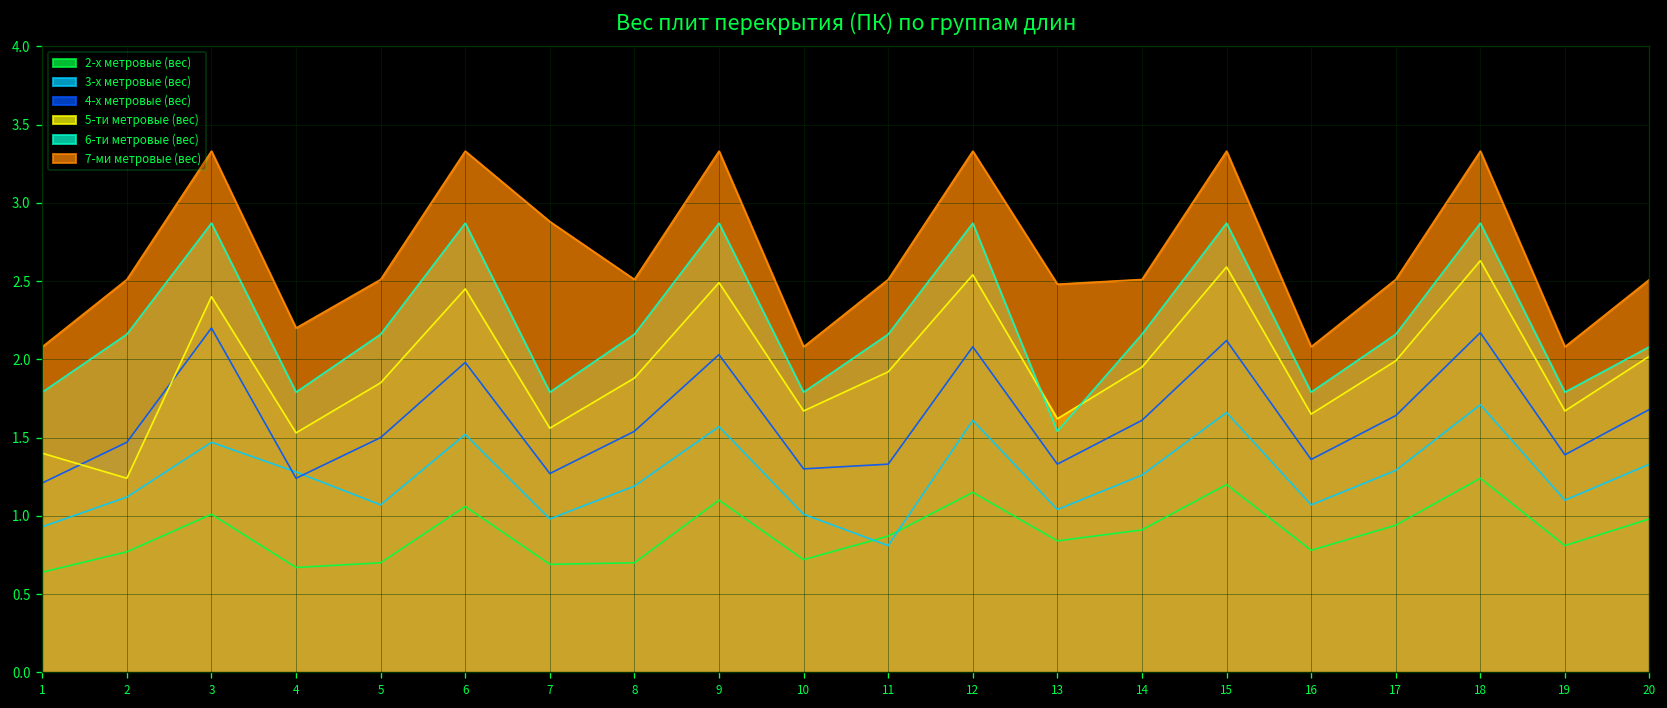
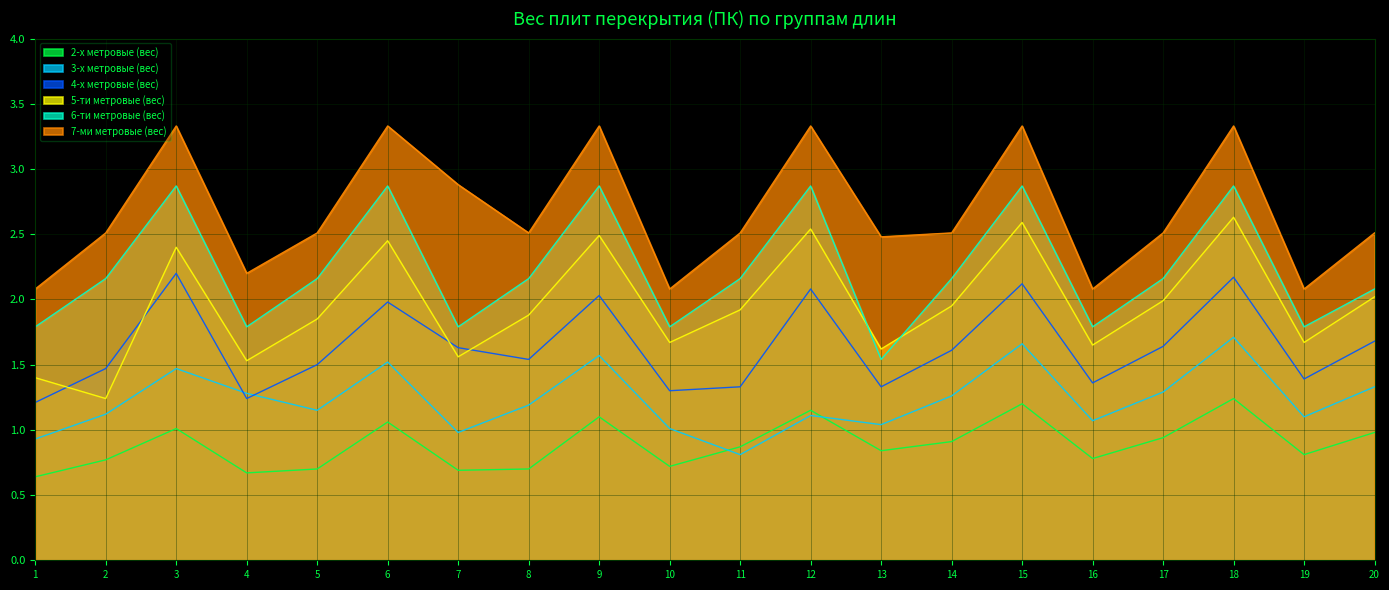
3-х метровые (вес), 5: 1.07 -> 1.15
4-х метровые (вес), 7: 1.27 -> 1.63
3-х метровые (вес), 12: 1.61 -> 1.11
